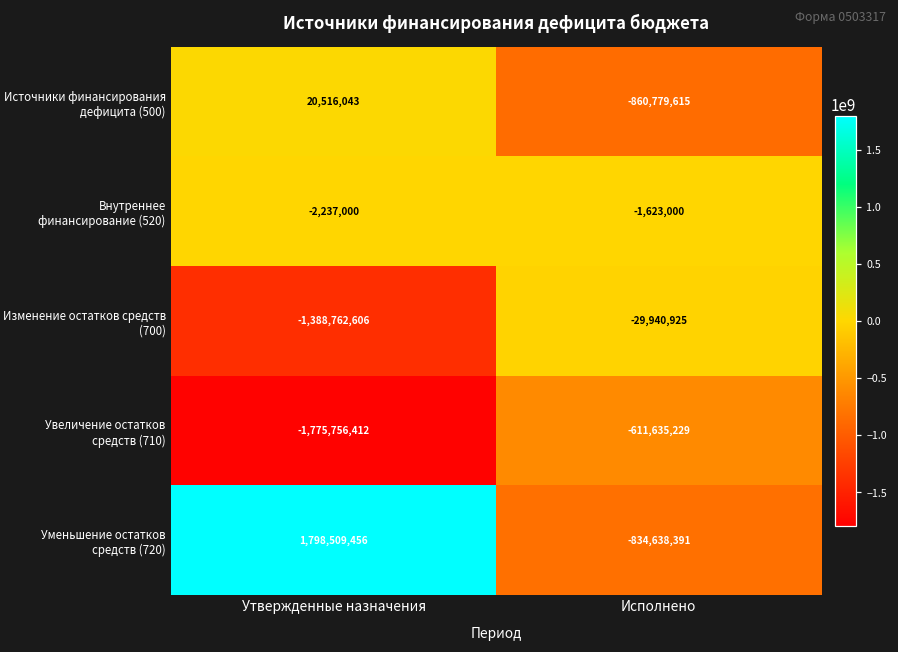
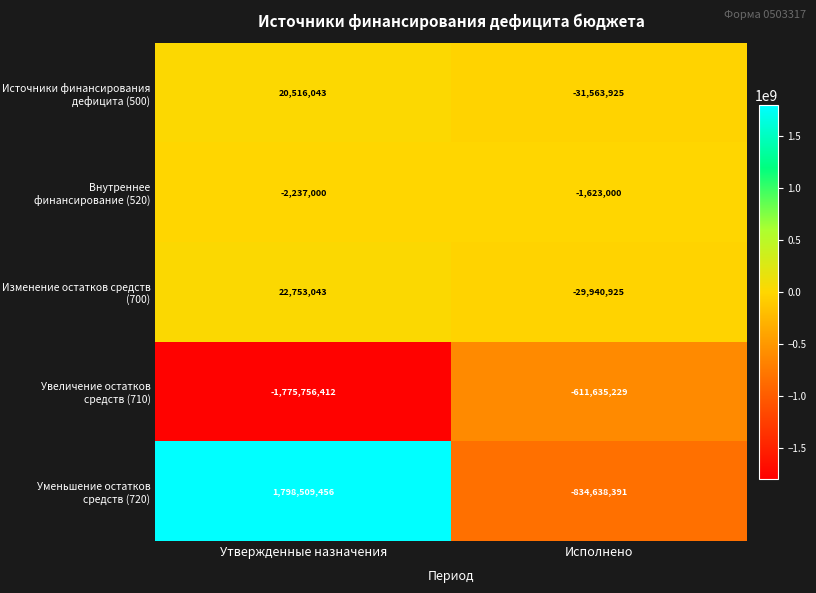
Источники финансирования дефицита (500), Исполнено: -860,779,615 -> -31,563,925
Изменение остатков средств (700), Утвержденные назначения: -1,388,762,606 -> 22,753,043
